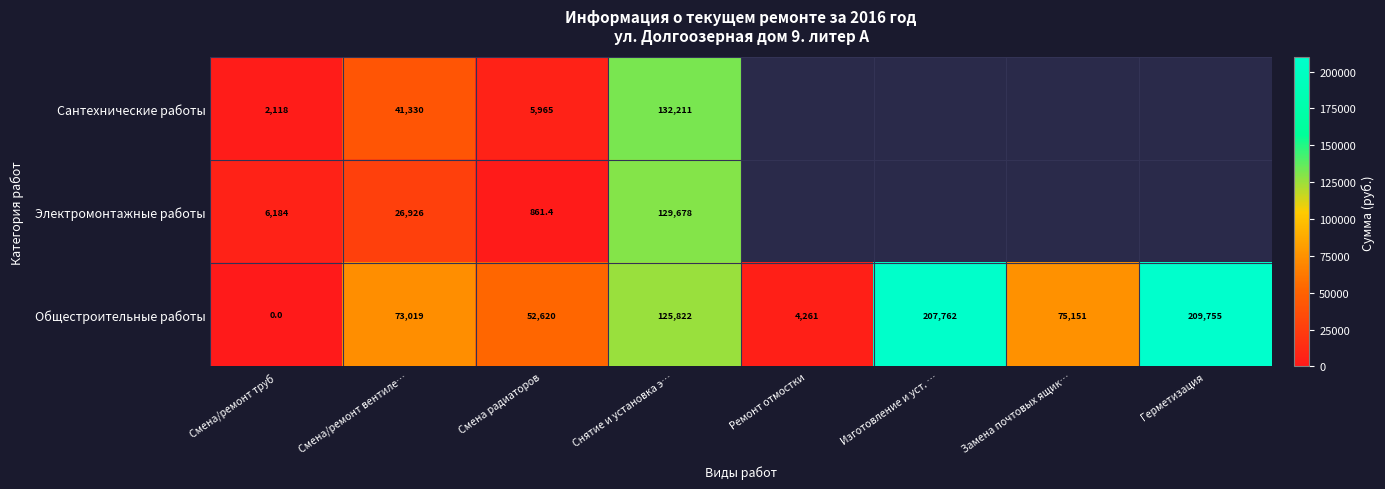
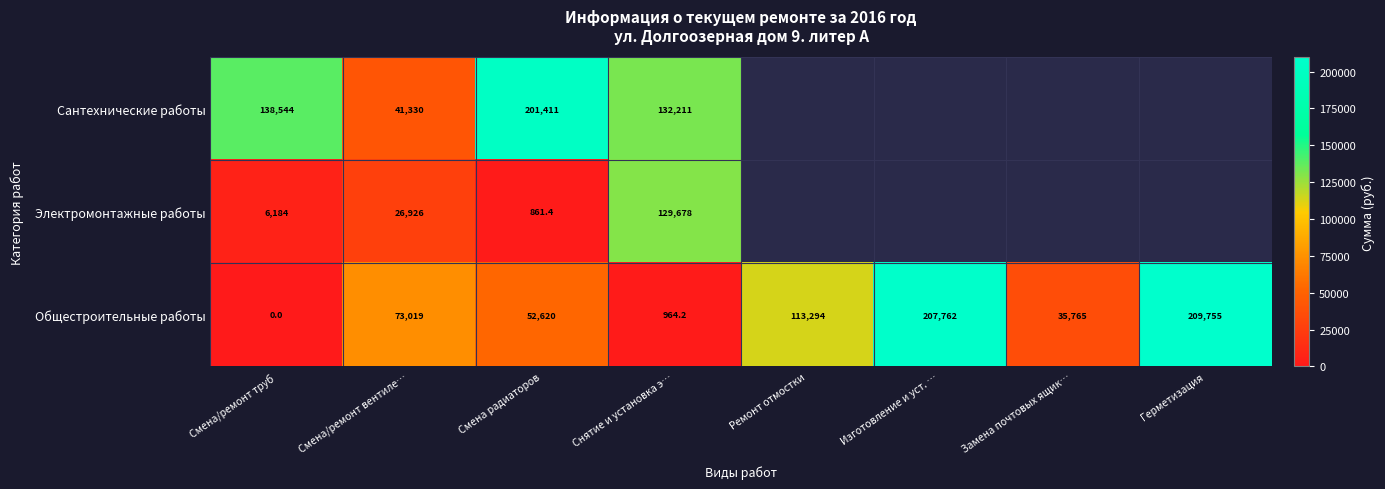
Сантехнические работы, Смена/ремонт труб: 2,118 -> 138,544
Сантехнические работы, Смена радиаторов: 5,965 -> 201,411
Общестроительные работы, Снятие и установка э…: 125,822 -> 964.2
Общестроительные работы, Ремонт отмостки: 4,261 -> 113,294
Общестроительные работы, Замена почтовых ящик…: 75,151 -> 35,765
